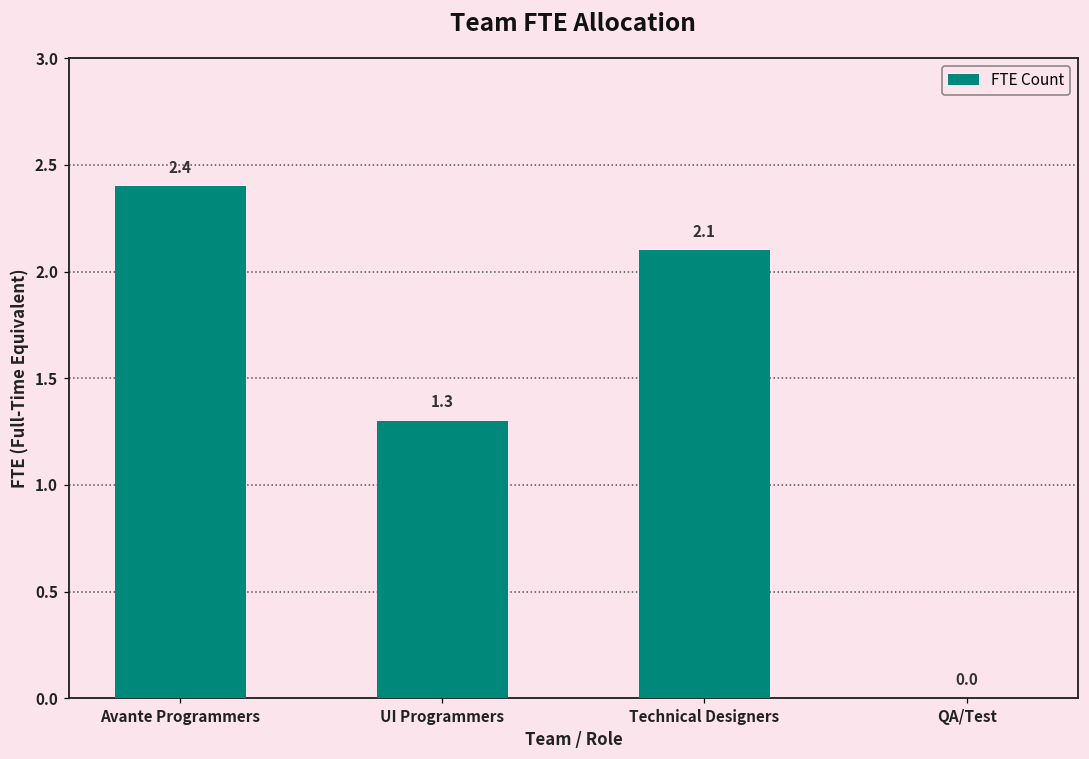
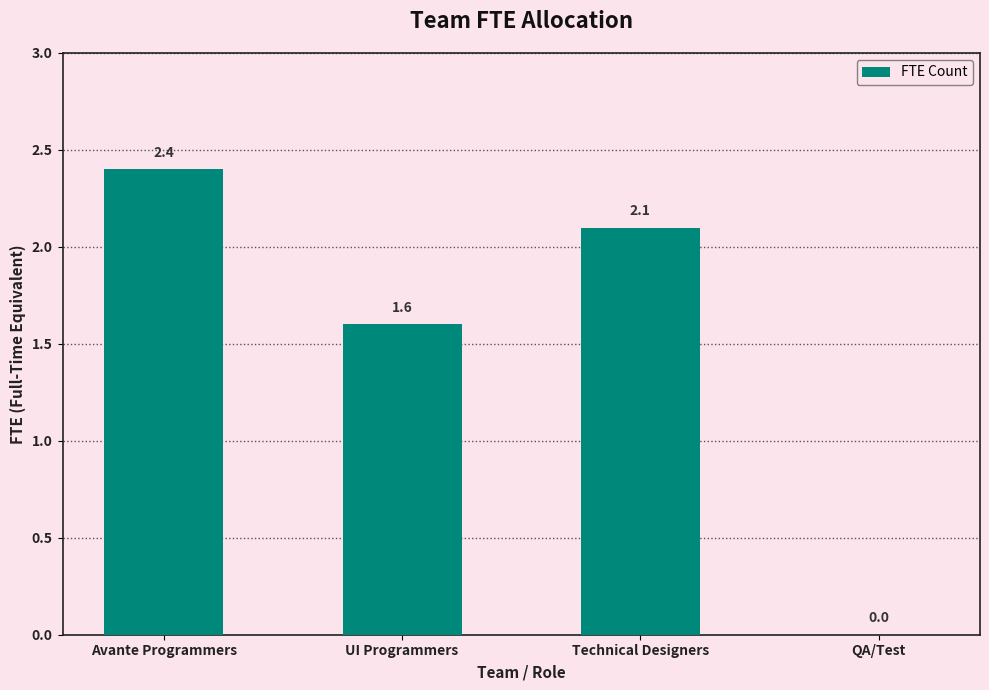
UI Programmers: 1.3 -> 1.6
